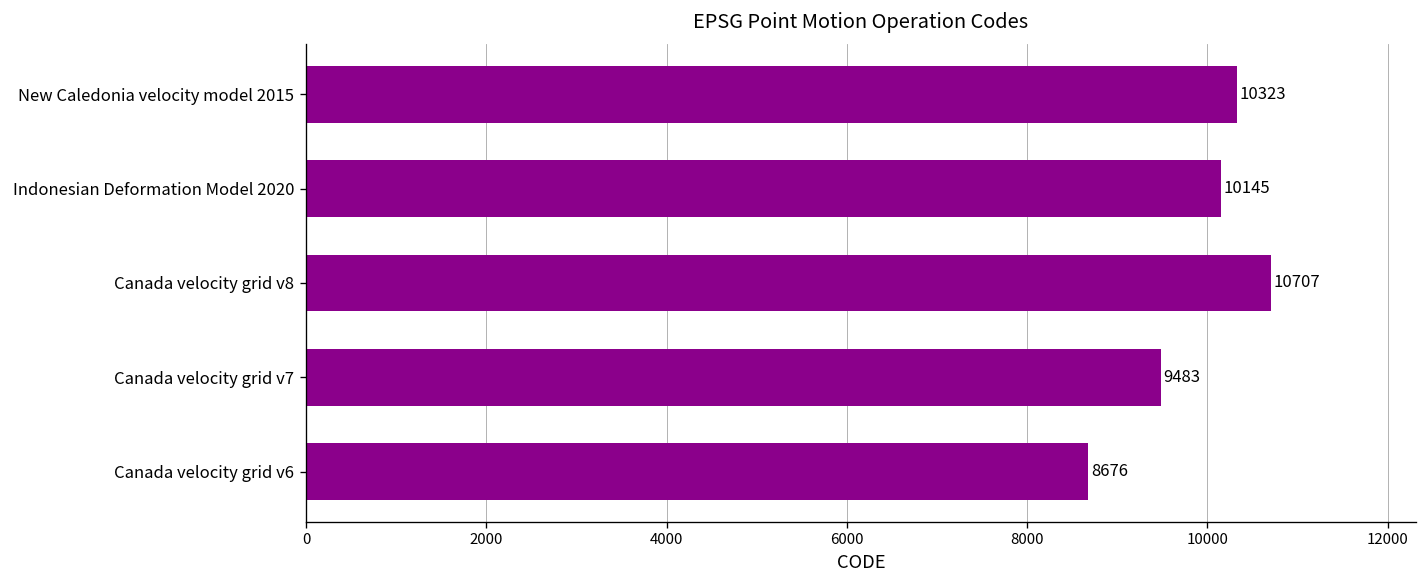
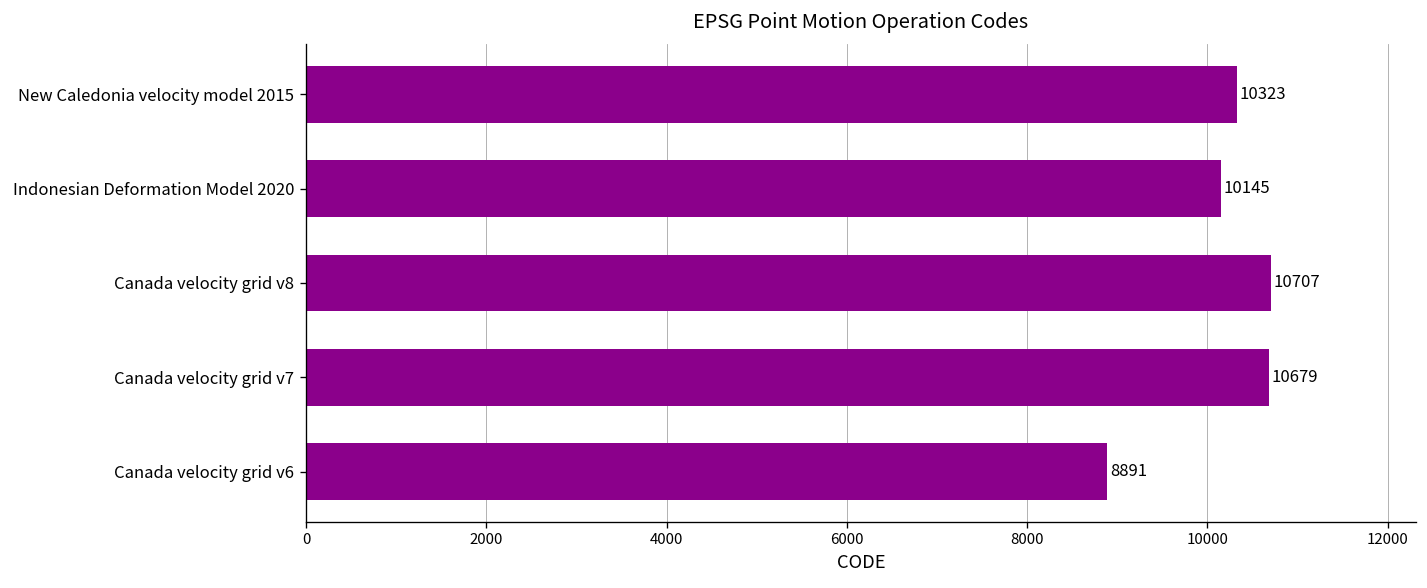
Canada velocity grid v7: 9483 -> 10679
Canada velocity grid v6: 8676 -> 8891
